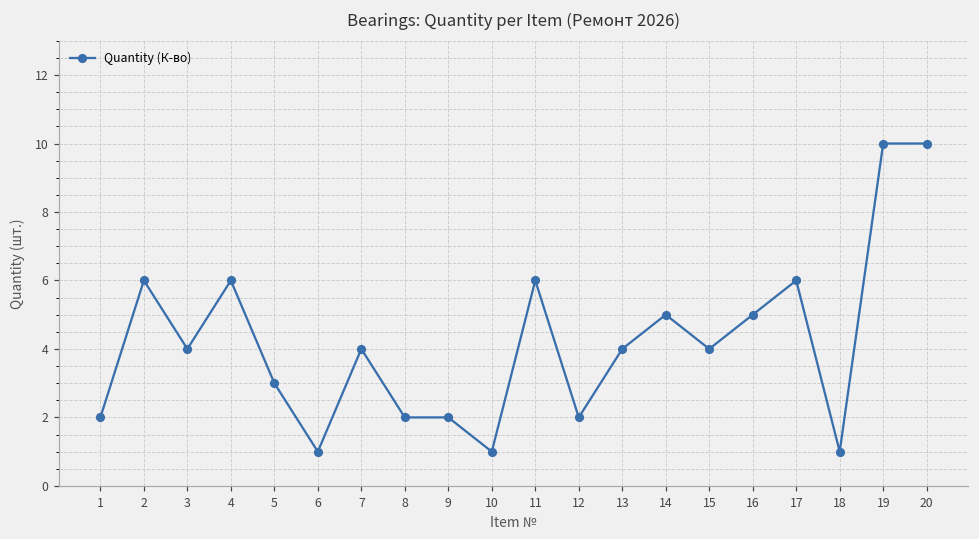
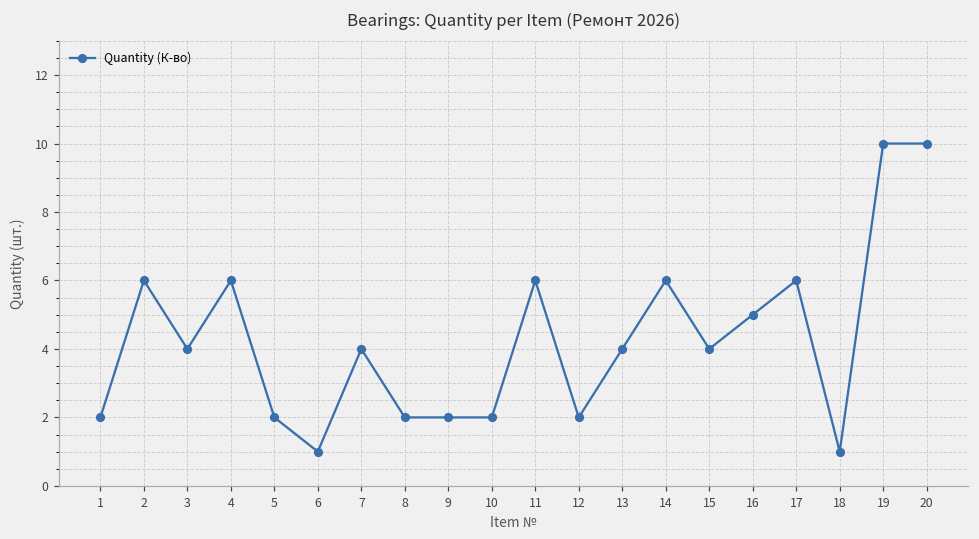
5: 3 -> 2
10: 1 -> 2
14: 5 -> 6
